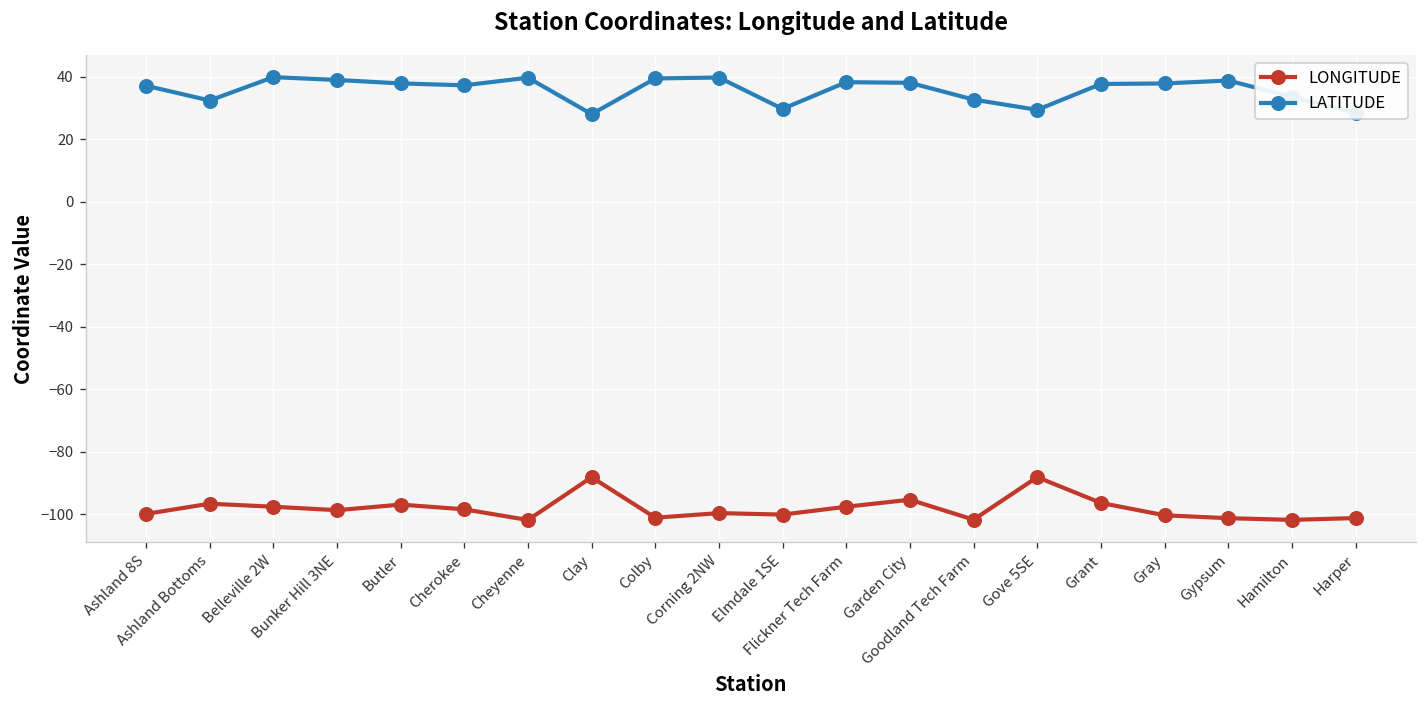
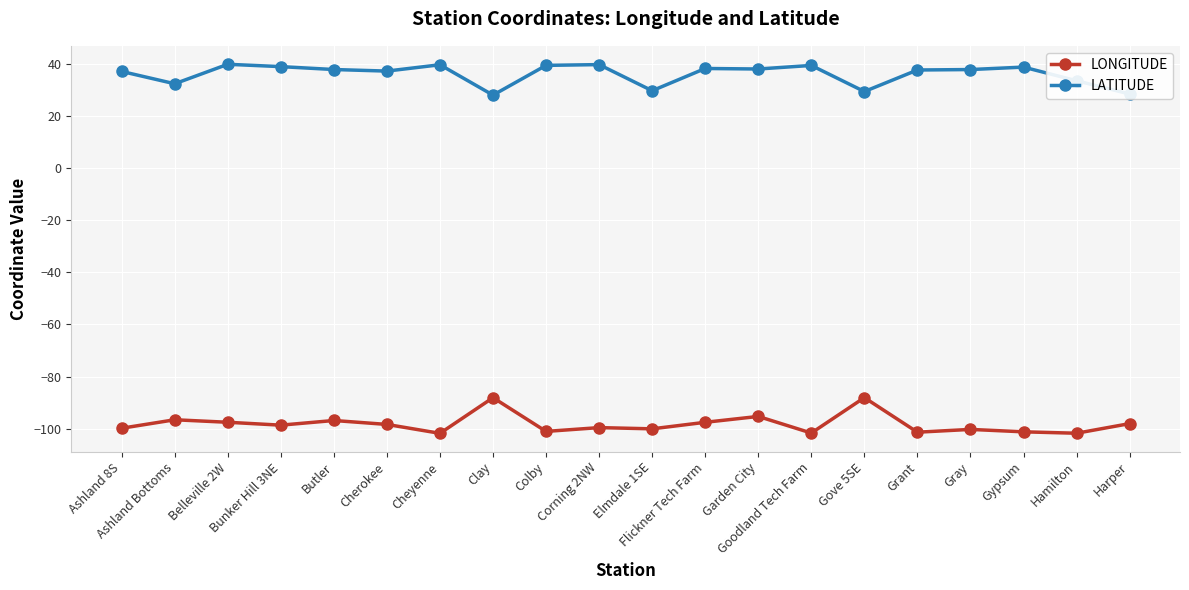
LATITUDE, Goodland Tech Farm: 33 -> 39
LONGITUDE, Grant: -96 -> -101
LONGITUDE, Harper: -101 -> -98
